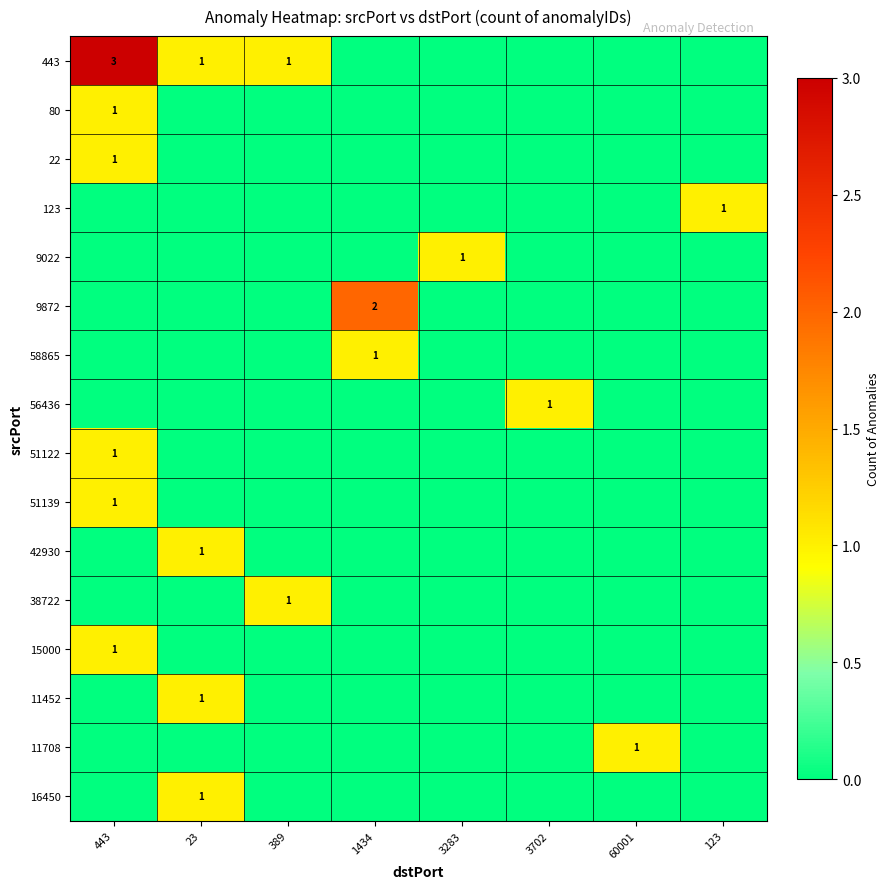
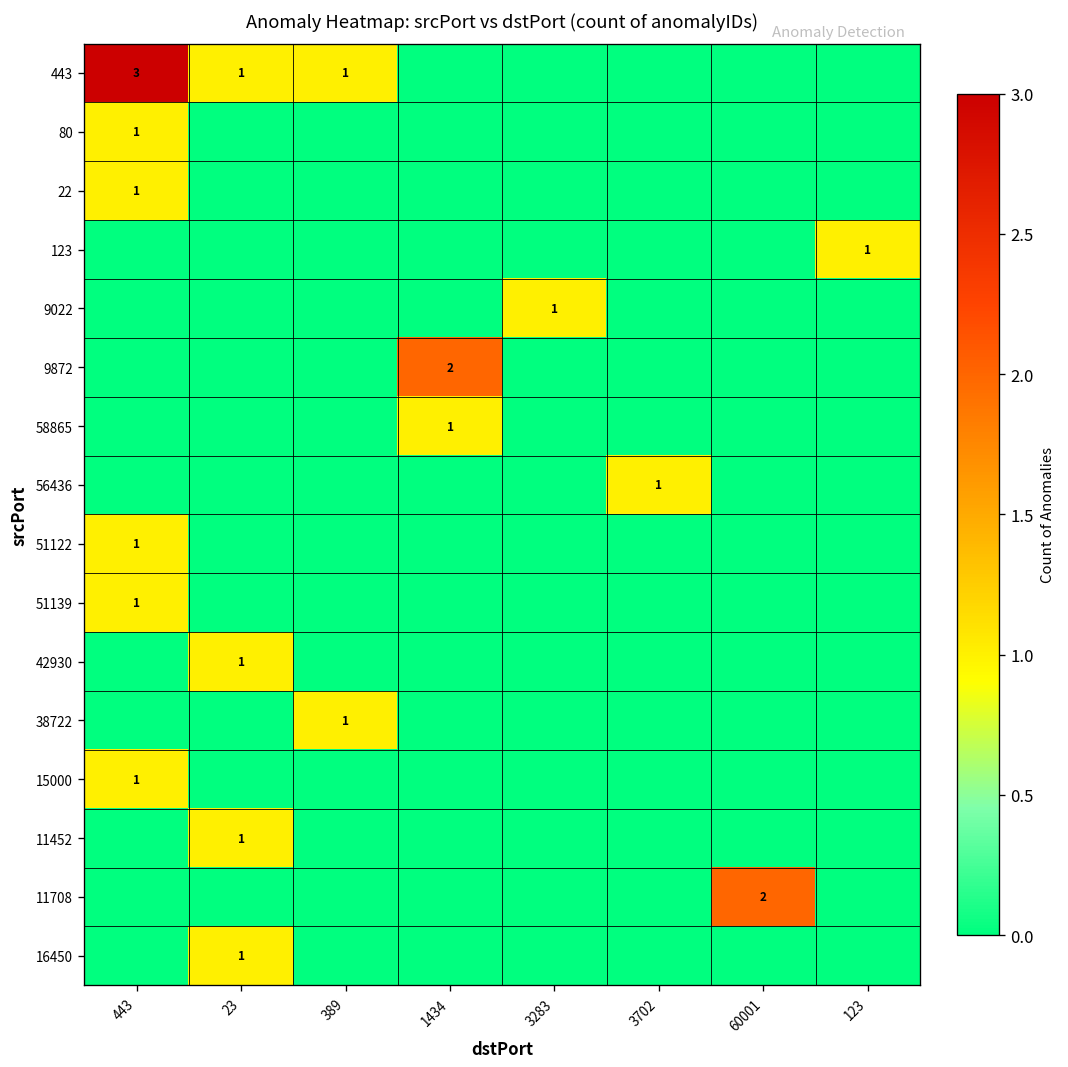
11708, 60001: 1 -> 2
